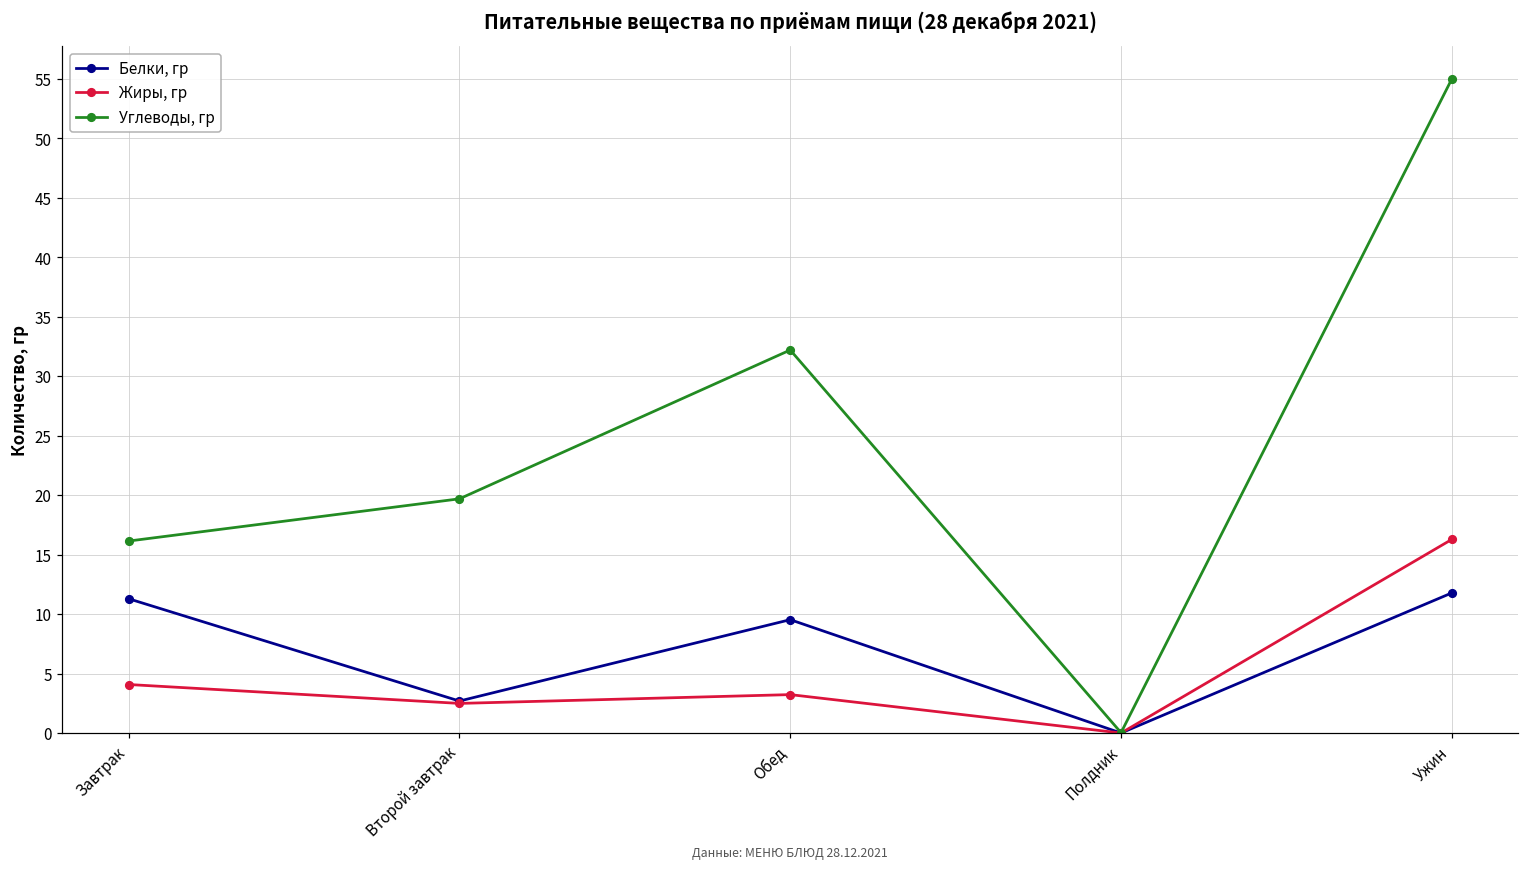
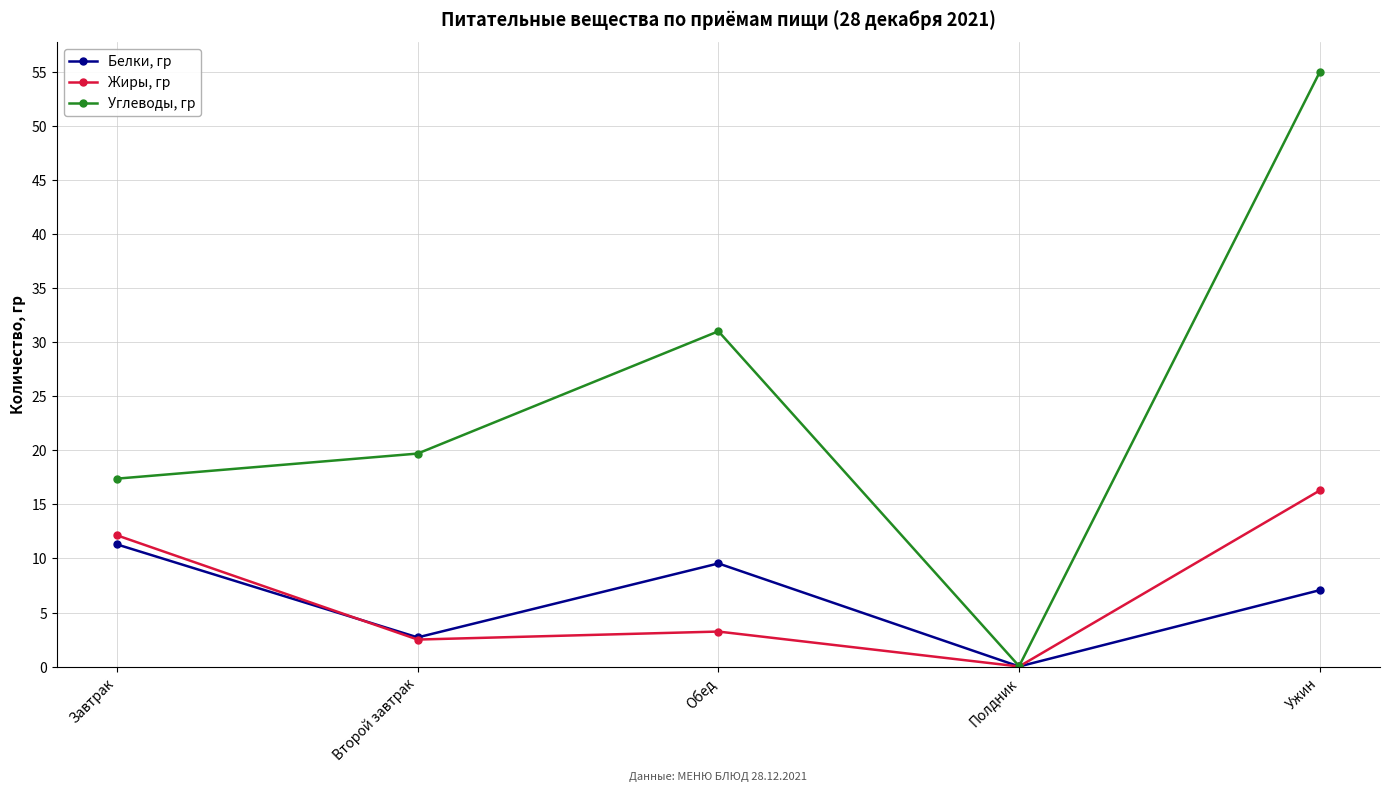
Жиры, гр, Завтрак: 4.1 -> 12.1
Углеводы, гр, Завтрак: 16.2 -> 17.4
Углеводы, гр, Обед: 32.2 -> 31.0
Белки, гр, Ужин: 11.8 -> 7.1
